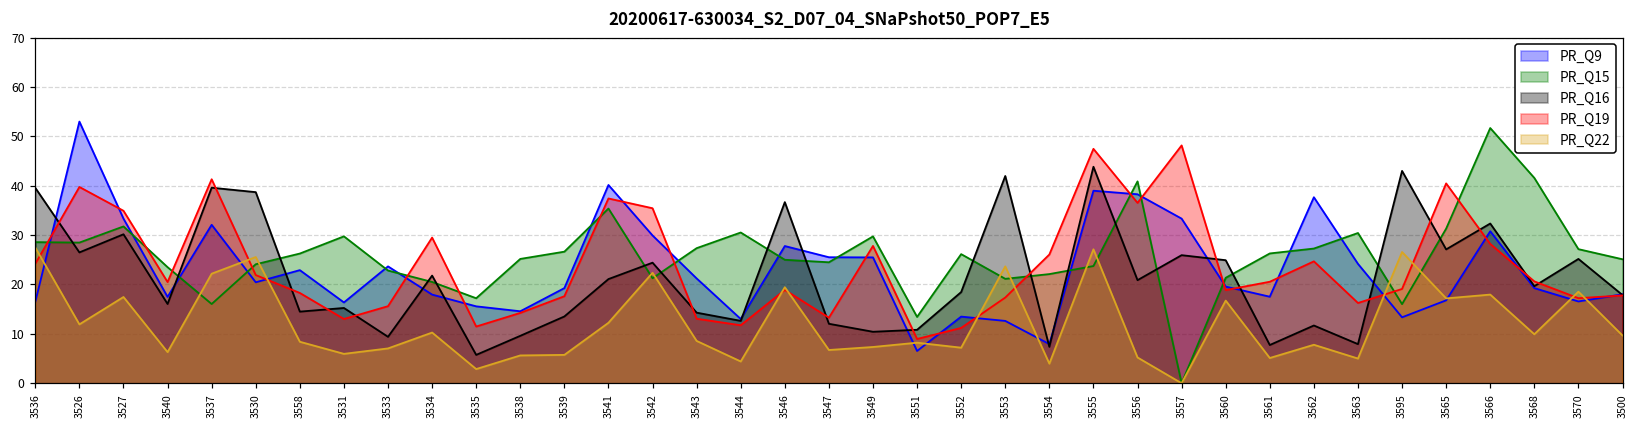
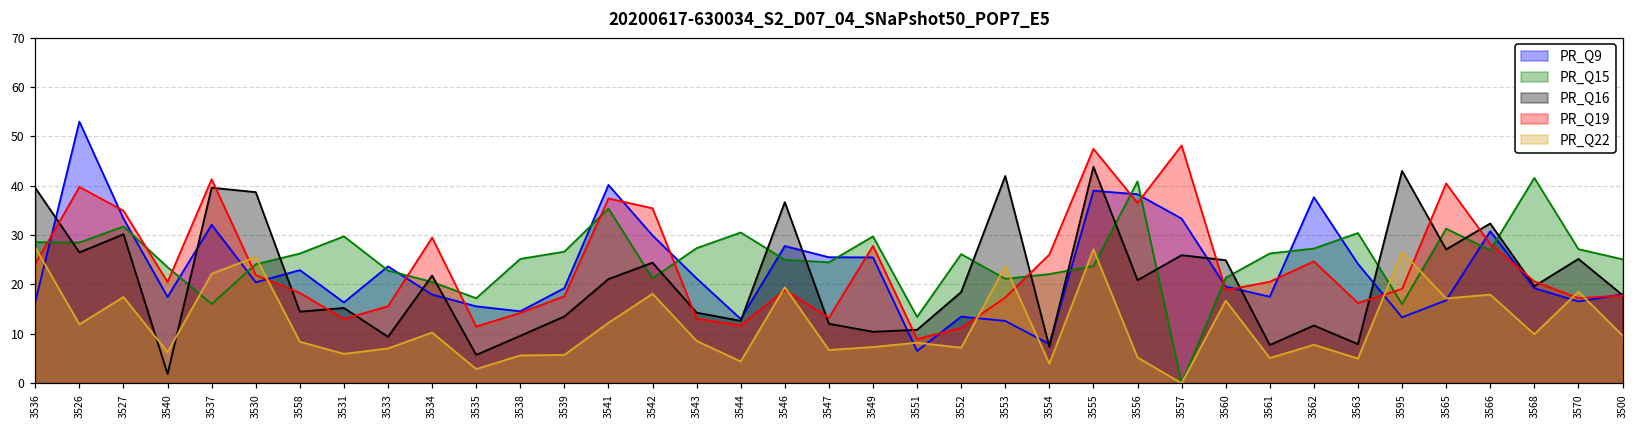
PR_Q16, 3540: 16 -> 2
PR_Q22, 3542: 22 -> 18
PR_Q15, 3566: 52 -> 27
